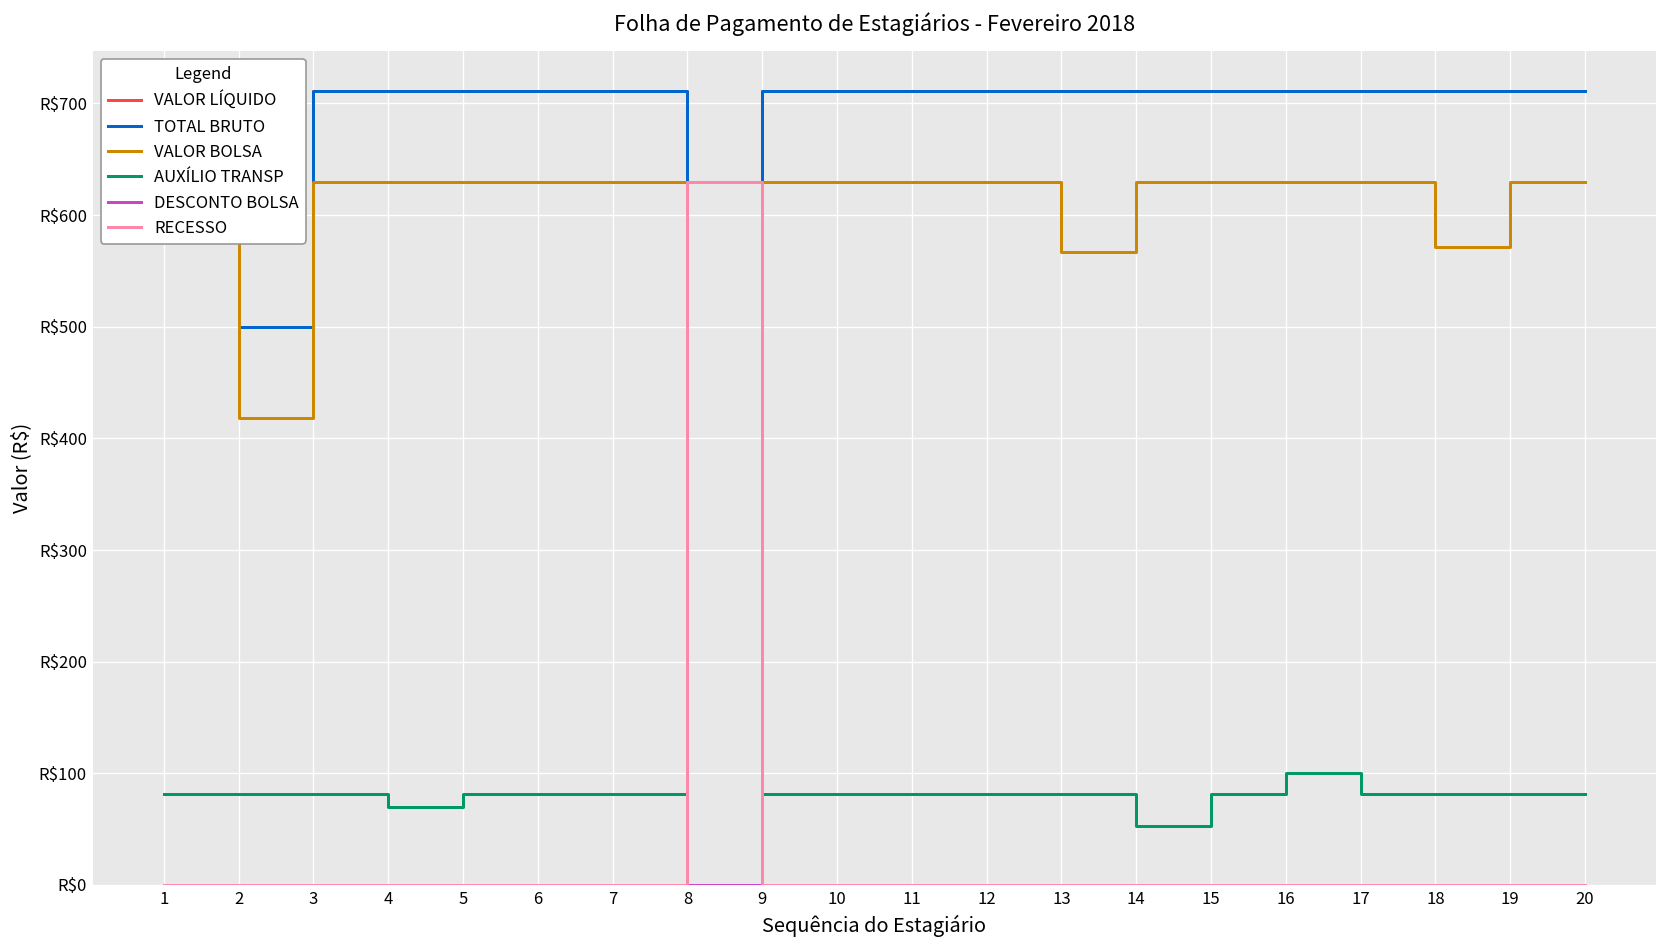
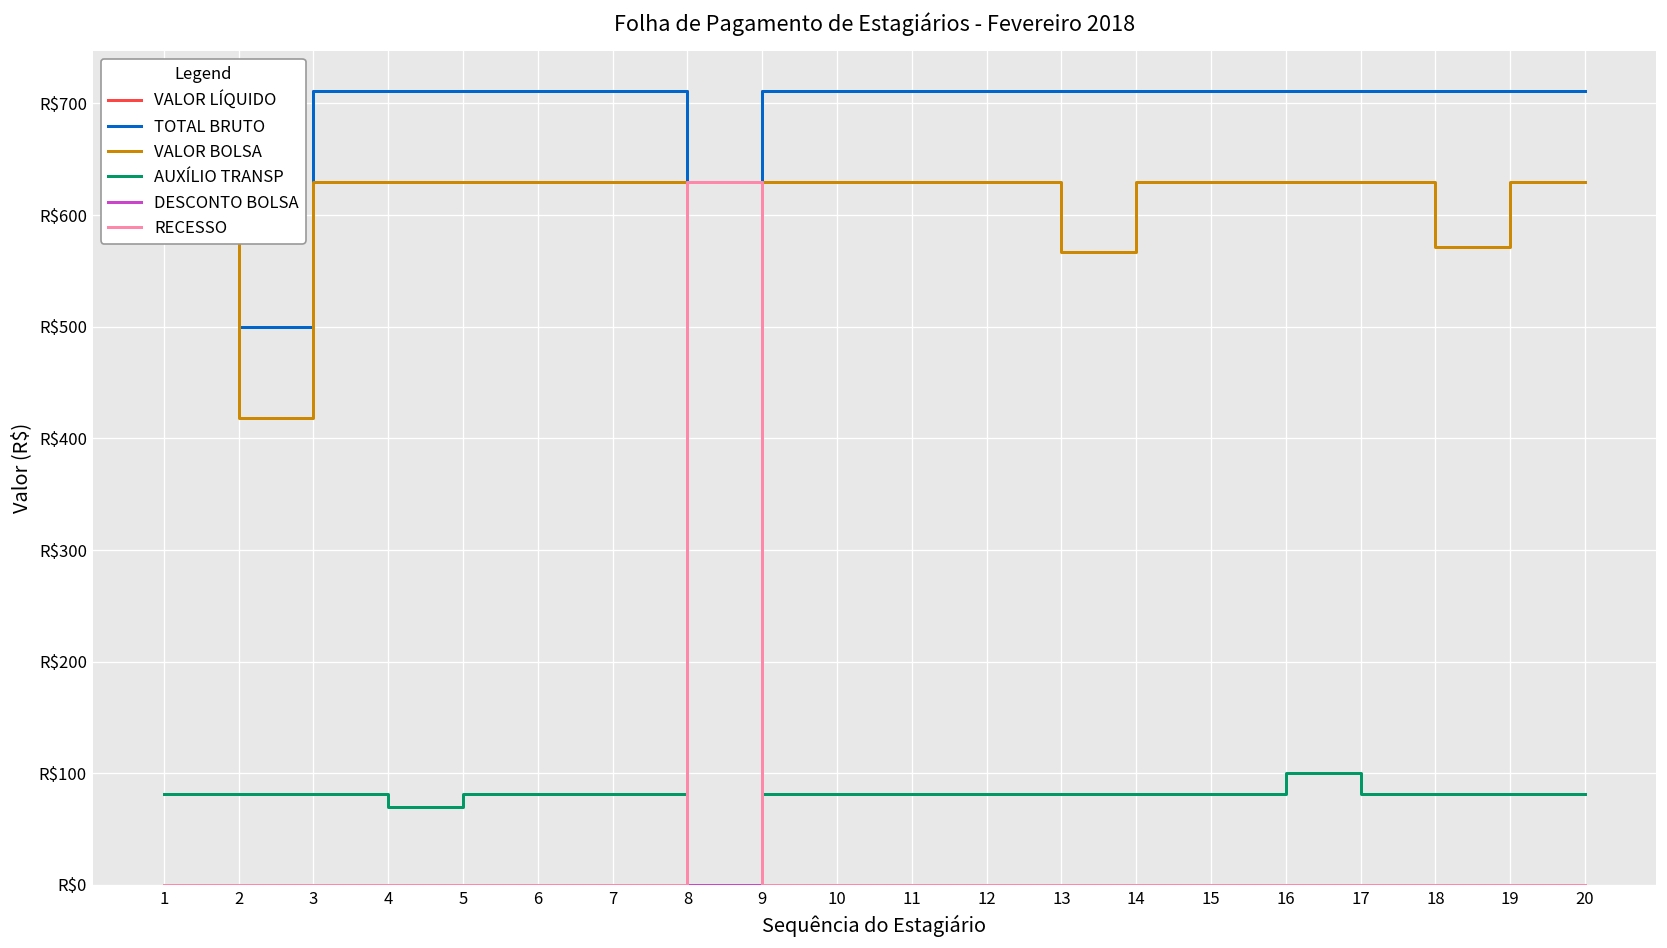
AUXÍLIO TRANSP, 14: R$50 -> R$80
